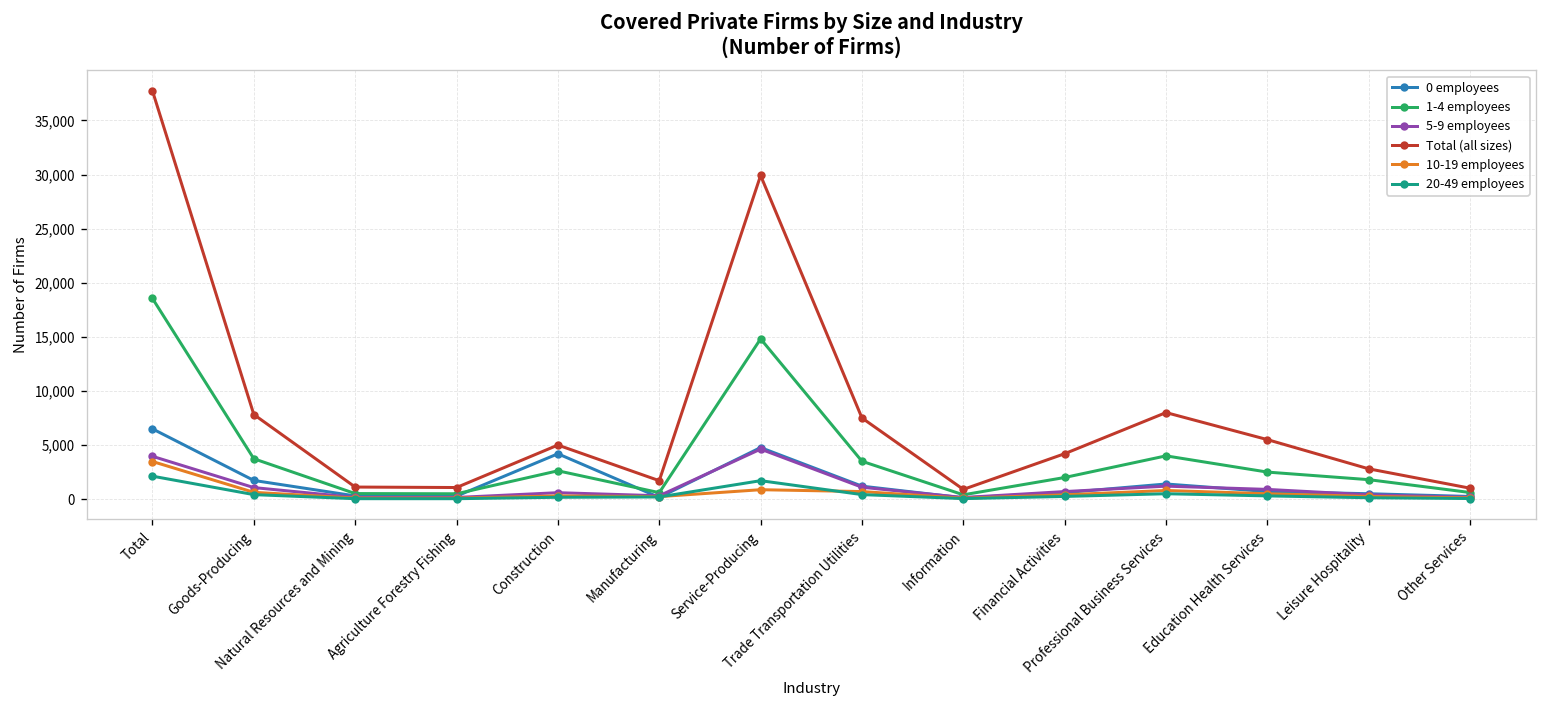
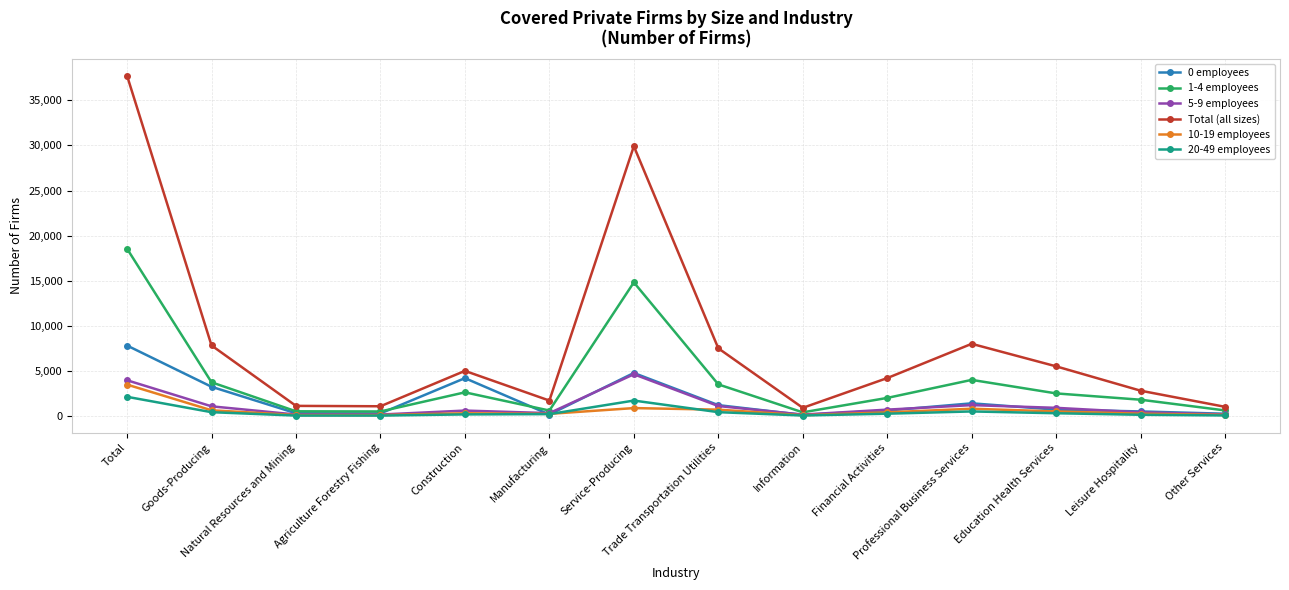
0 employees, Total: 6,000 -> 8,000
0 employees, Goods-Producing: 2,000 -> 3,000
